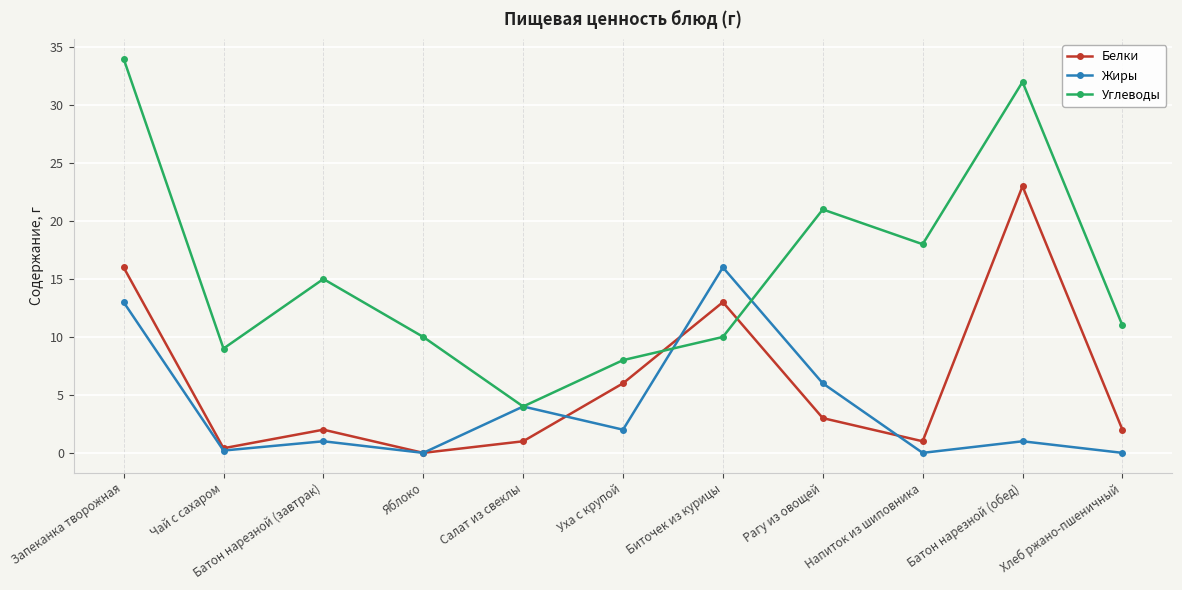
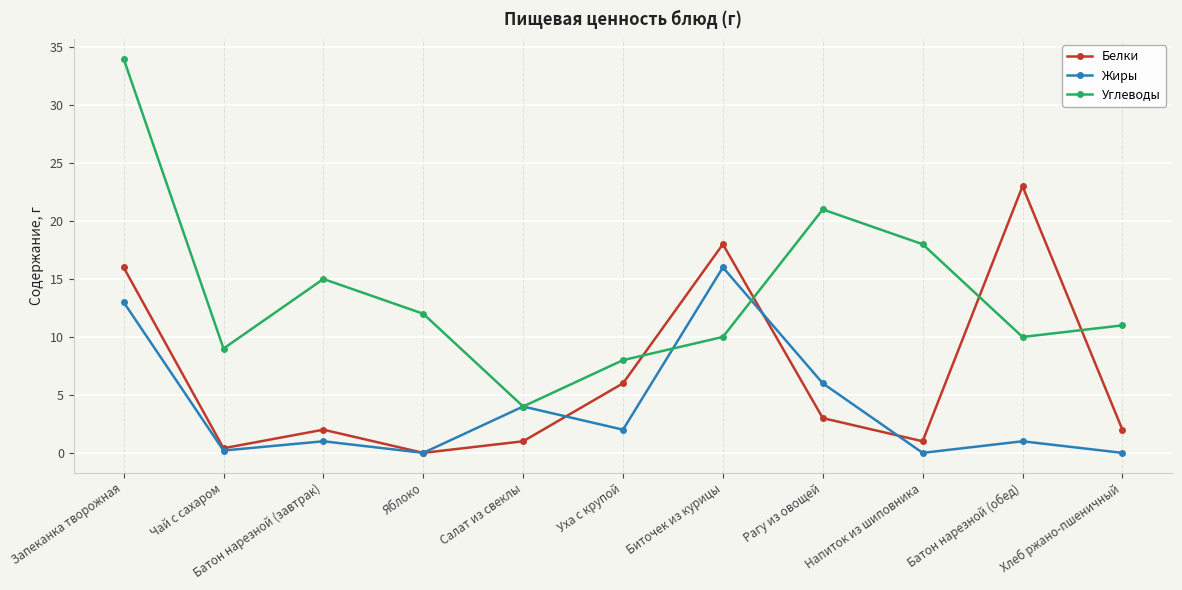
Углеводы, Яблоко: 10 -> 12
Белки, Биточек из курицы: 13 -> 18
Углеводы, Батон нарезной (обед): 32 -> 10
